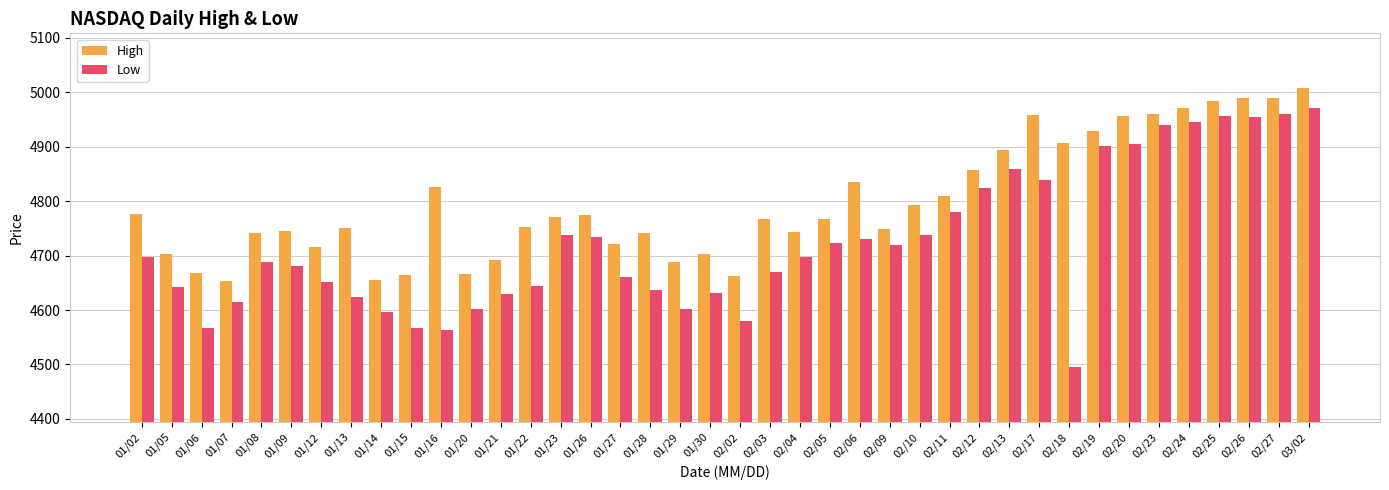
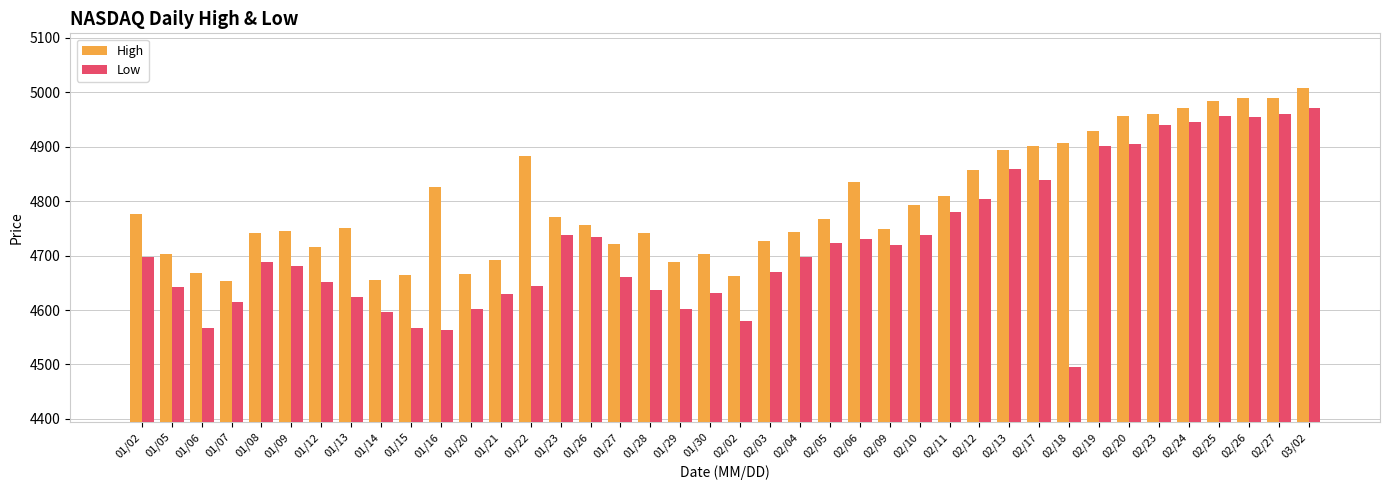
High, 01/22: 4750 -> 4880
High, 01/26: 4770 -> 4760
High, 02/03: 4770 -> 4730
Low, 02/12: 4820 -> 4800
High, 02/17: 4960 -> 4900
